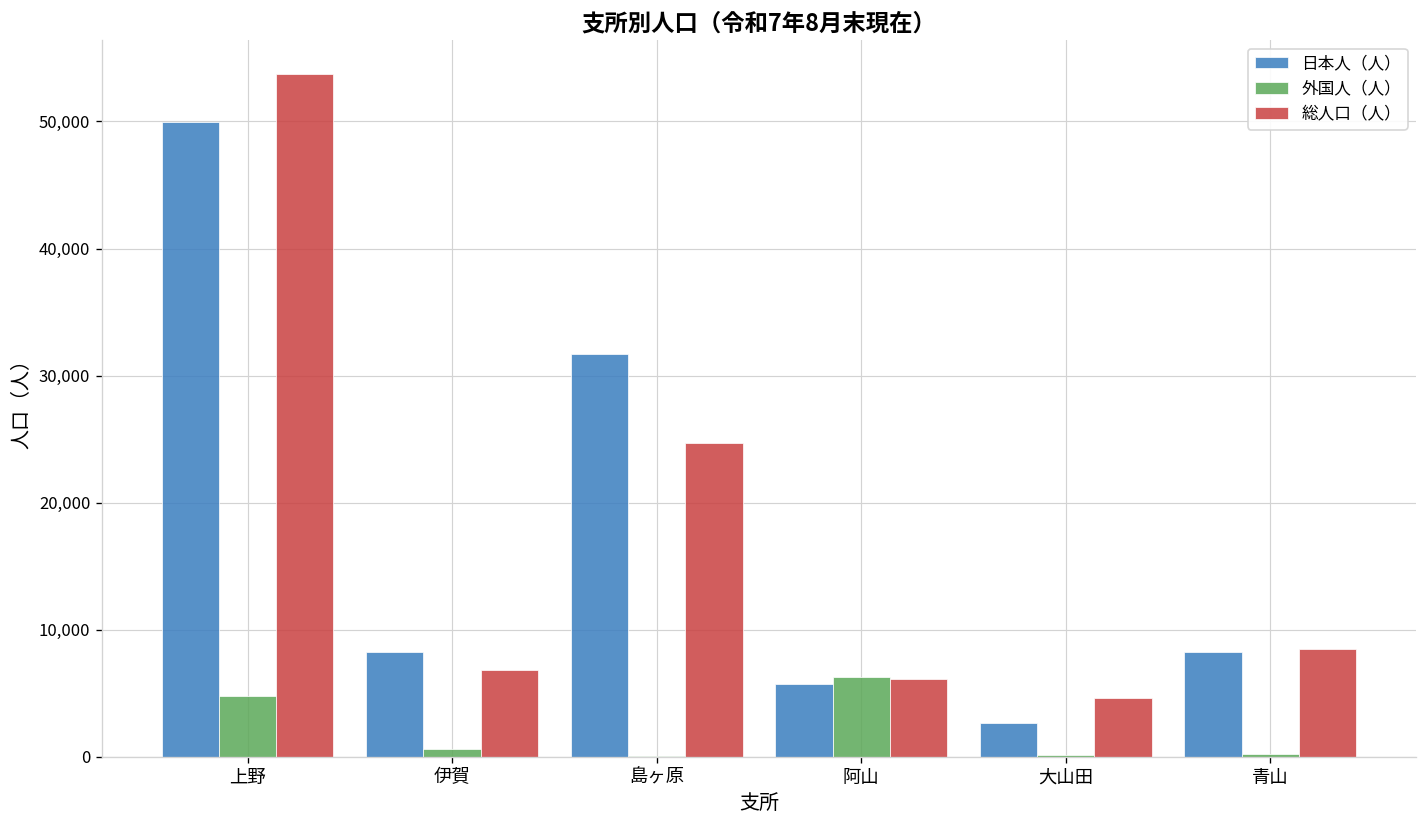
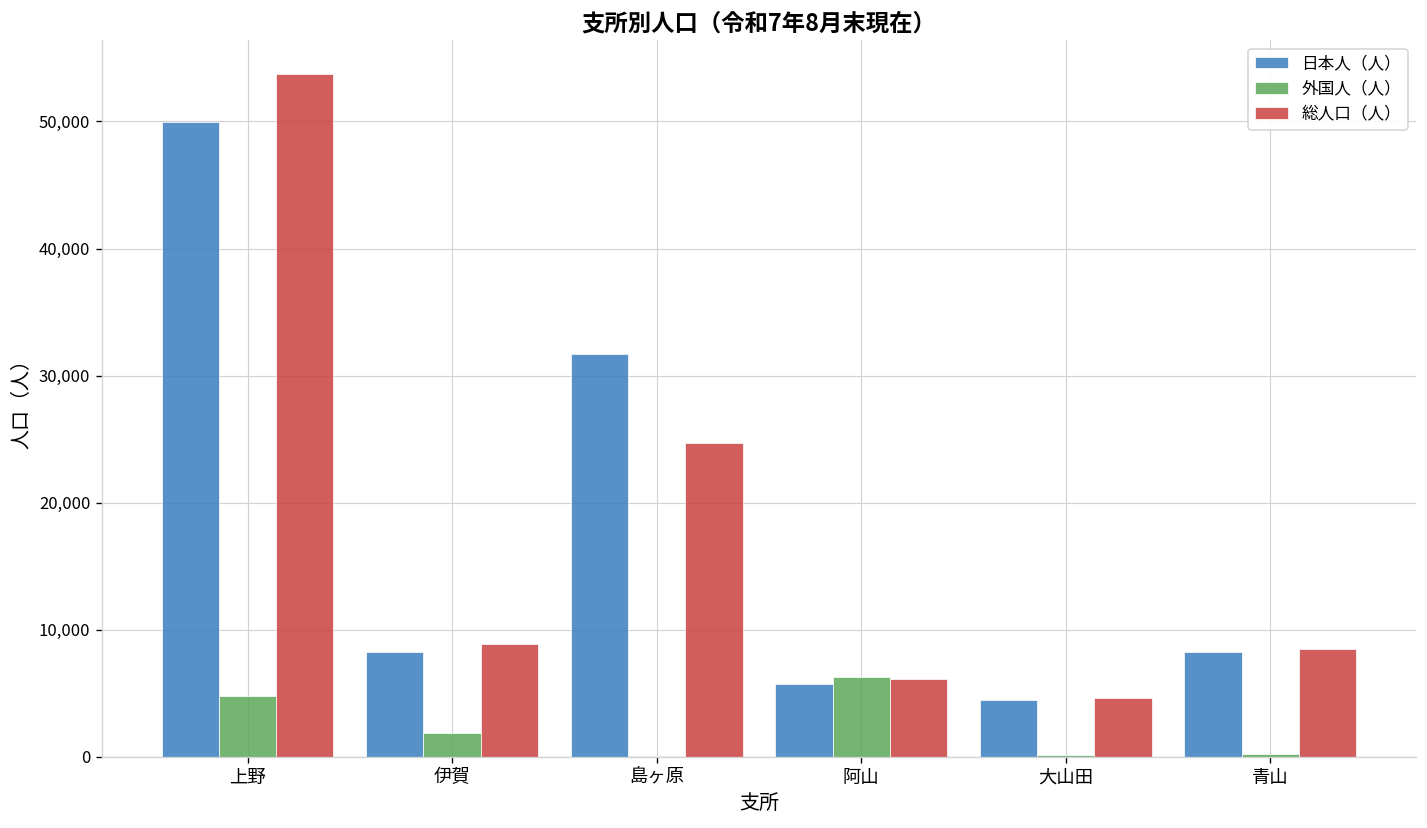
外国人（人）, 伊賀: 600 -> 1,800
総人口（人）, 伊賀: 6,800 -> 8,800
日本人（人）, 大山田: 2,700 -> 4,500
